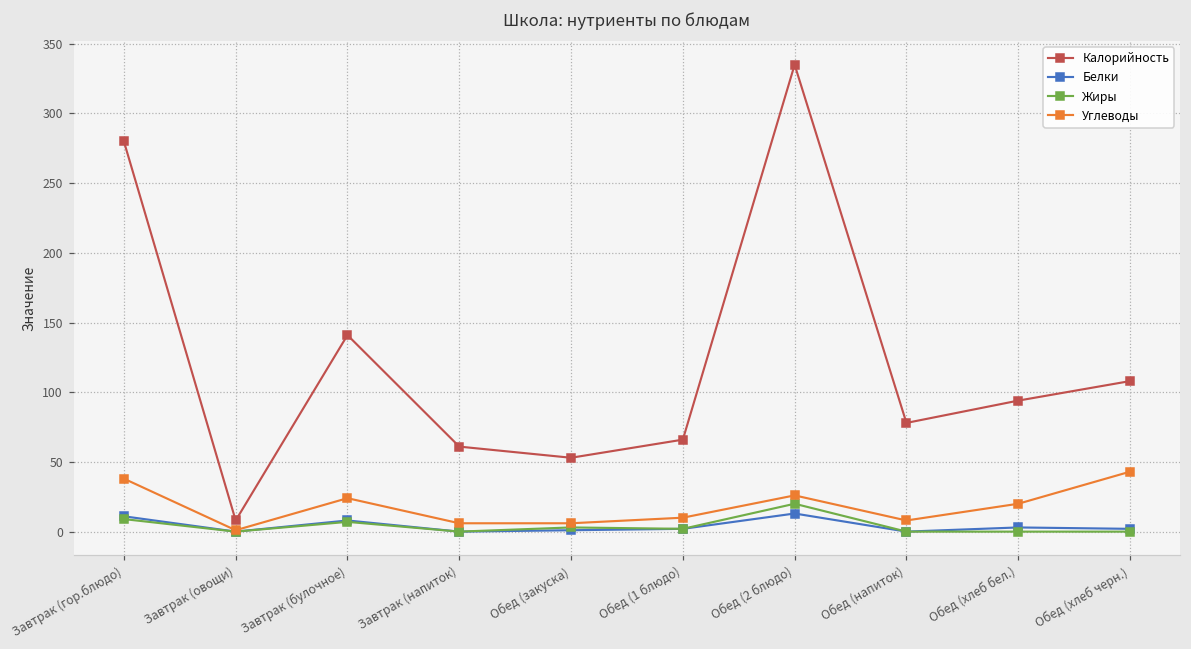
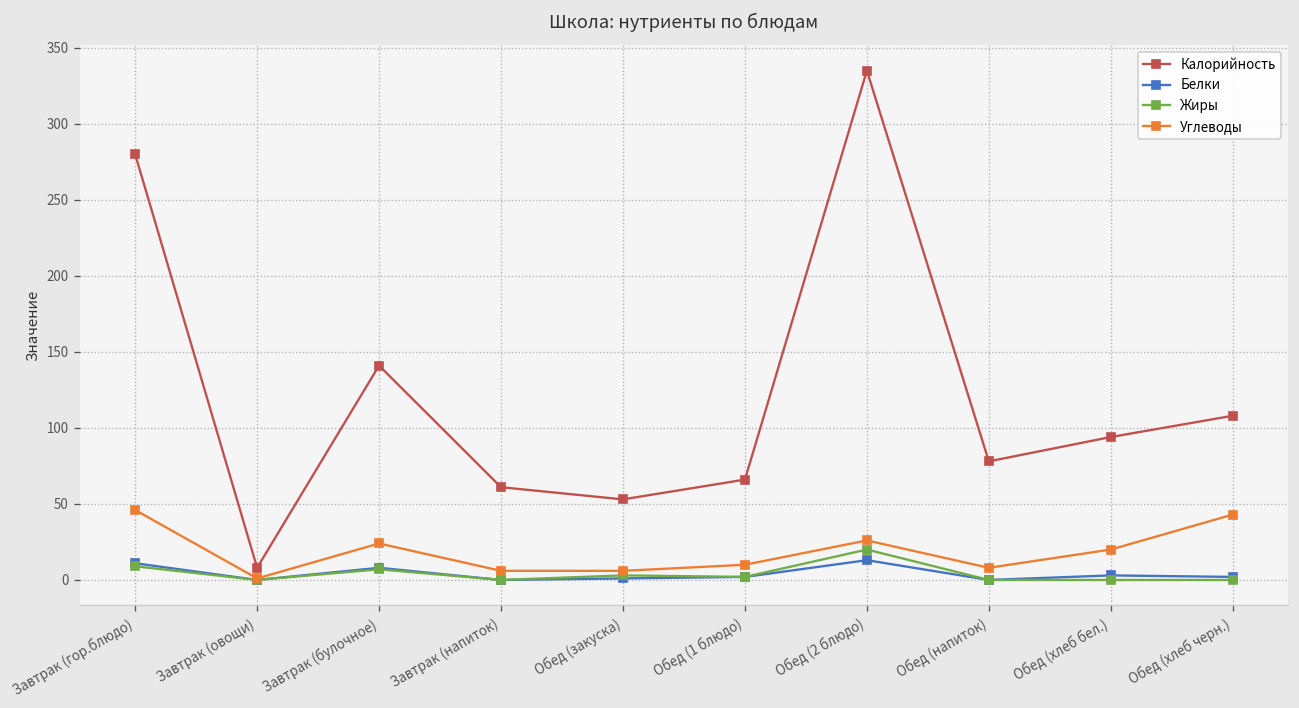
Углеводы, Завтрак (гор.блюдо): 38 -> 46
